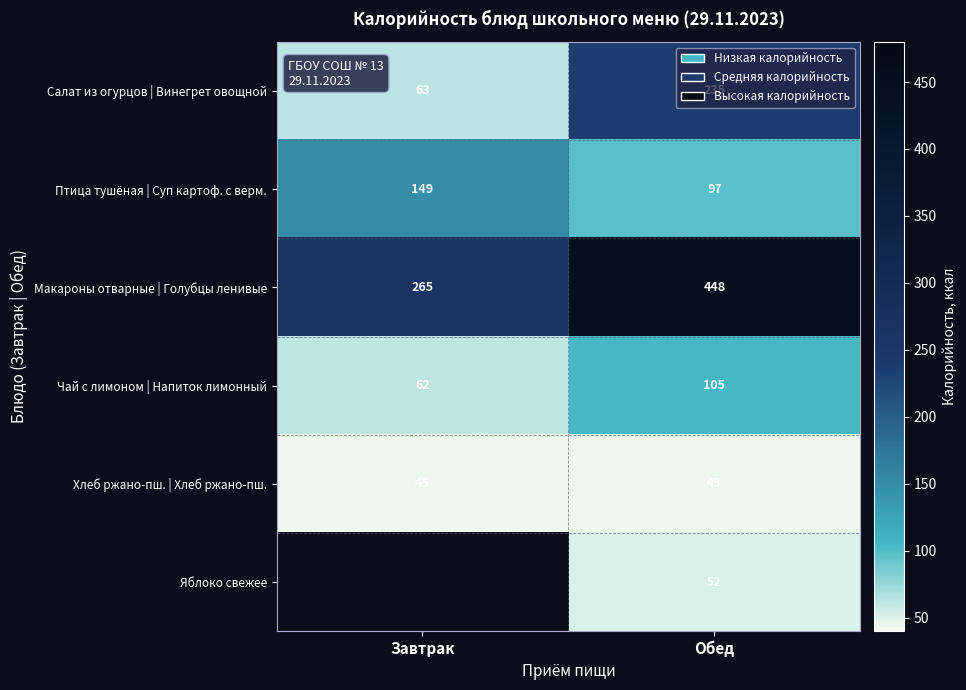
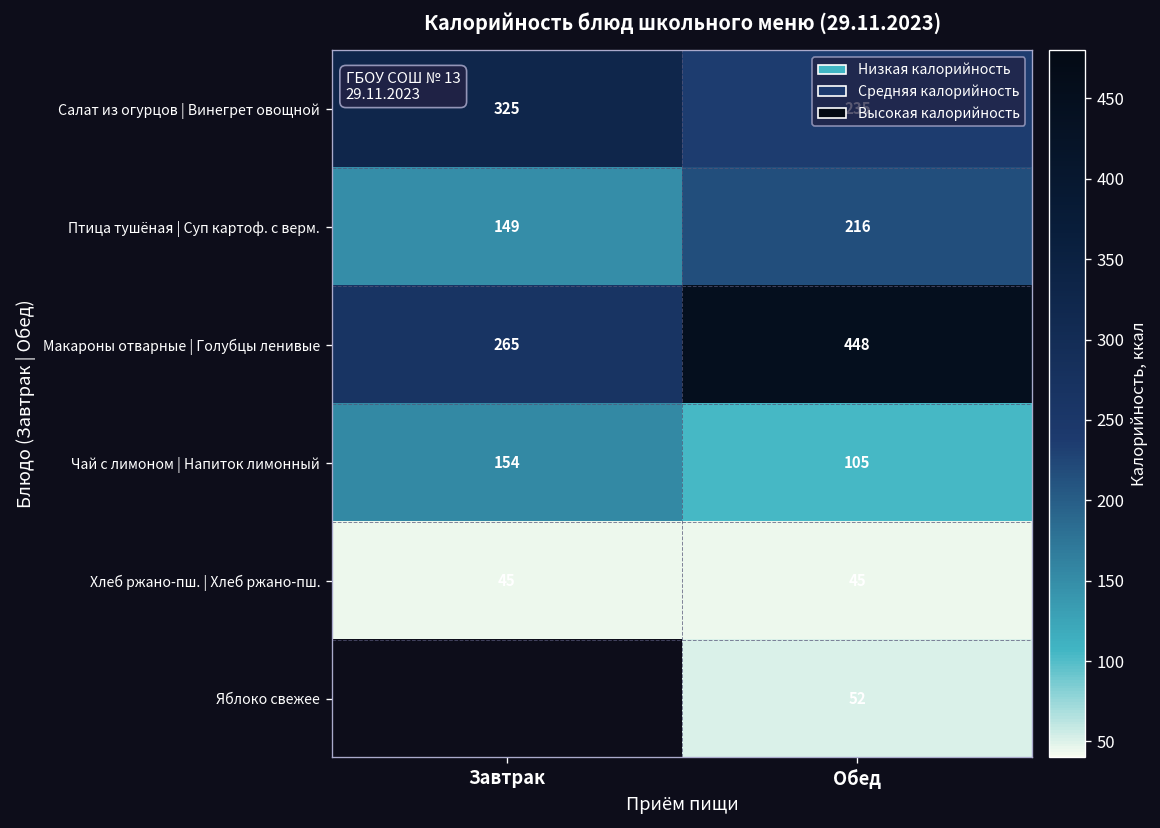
Салат из огурцов | Винегрет овощной, Завтрак: 63 -> 325
Птица тушёная | Суп картоф. с верм., Обед: 97 -> 216
Чай с лимоном | Напиток лимонный, Завтрак: 62 -> 154
